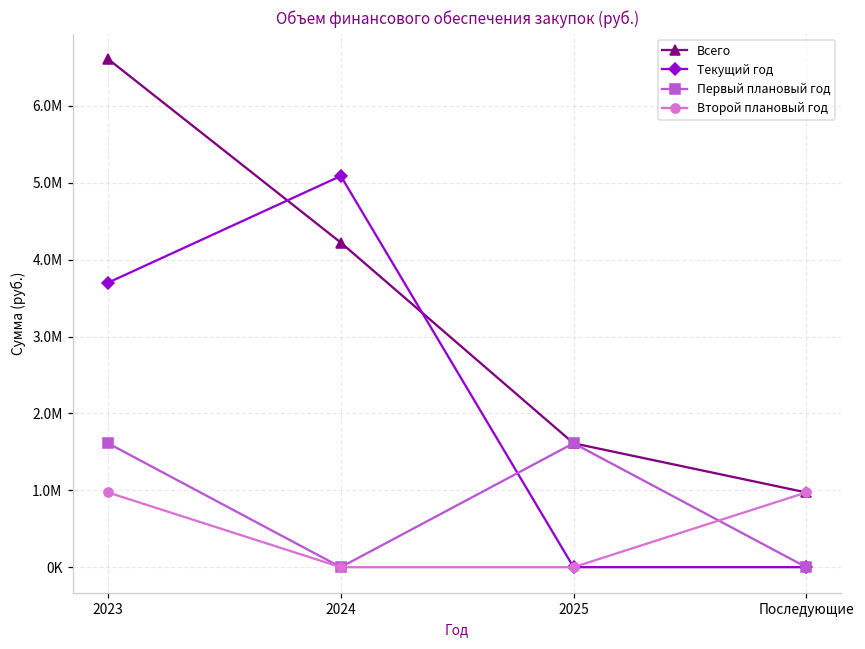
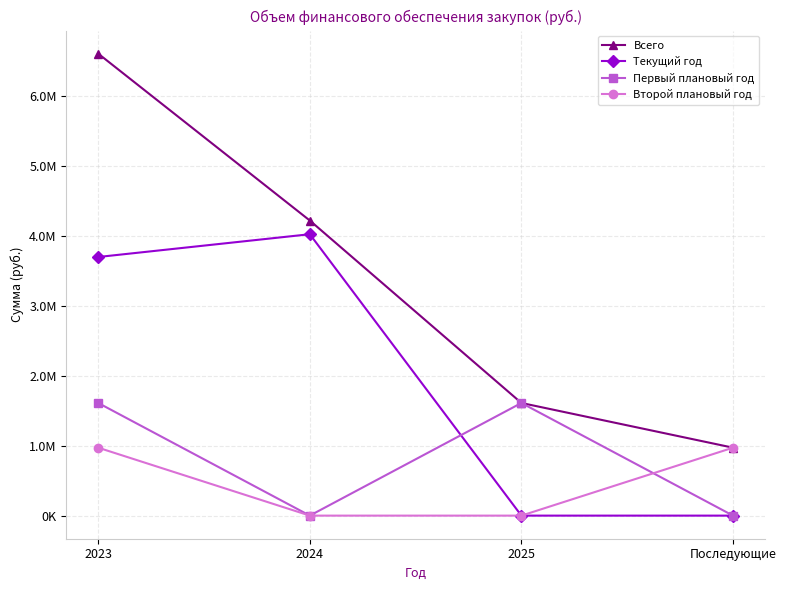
Текущий год, 2024: 5100000 -> 4000000
